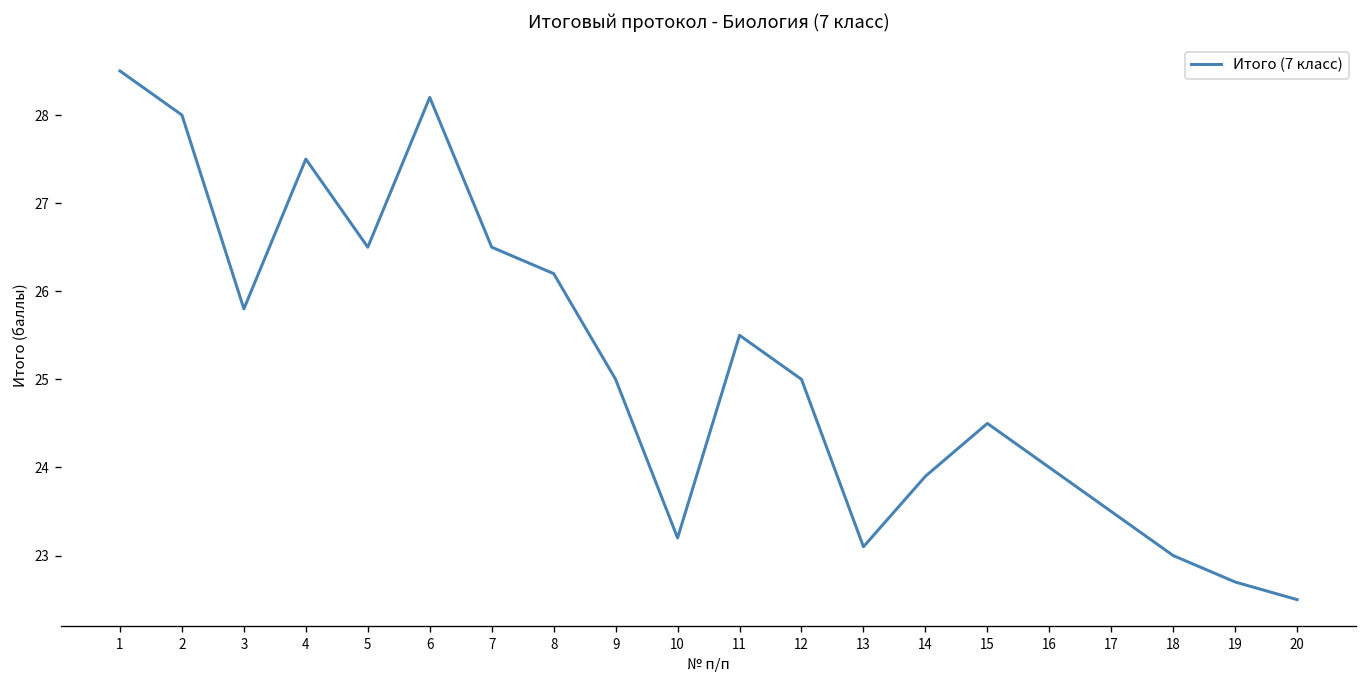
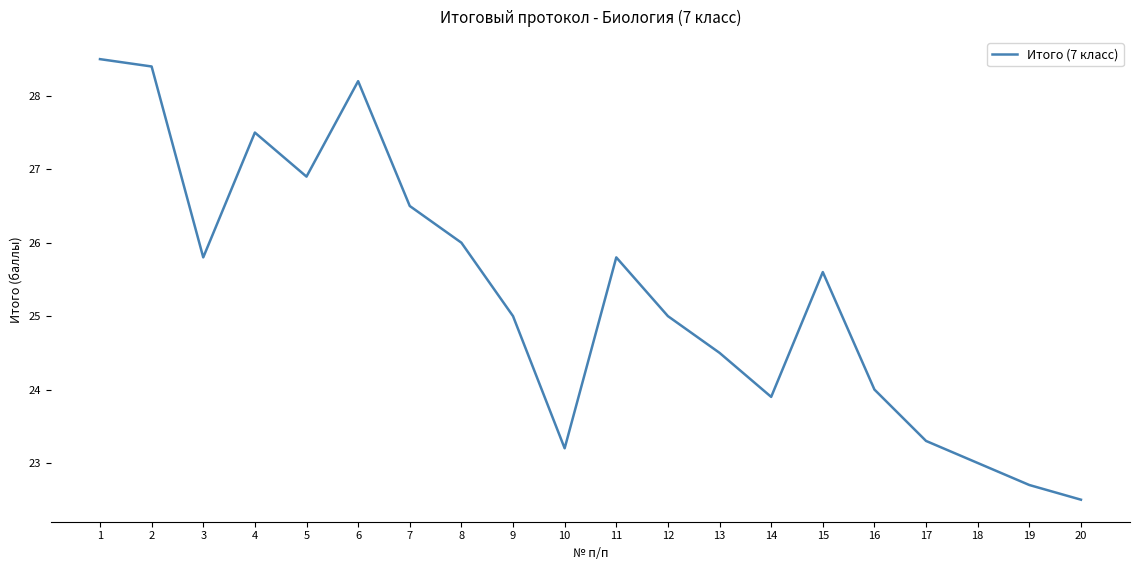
2: 28.0 -> 28.4
5: 26.5 -> 26.9
8: 26.2 -> 26.0
11: 25.5 -> 25.8
13: 23.1 -> 24.5
15: 24.5 -> 25.6
17: 23.5 -> 23.3
